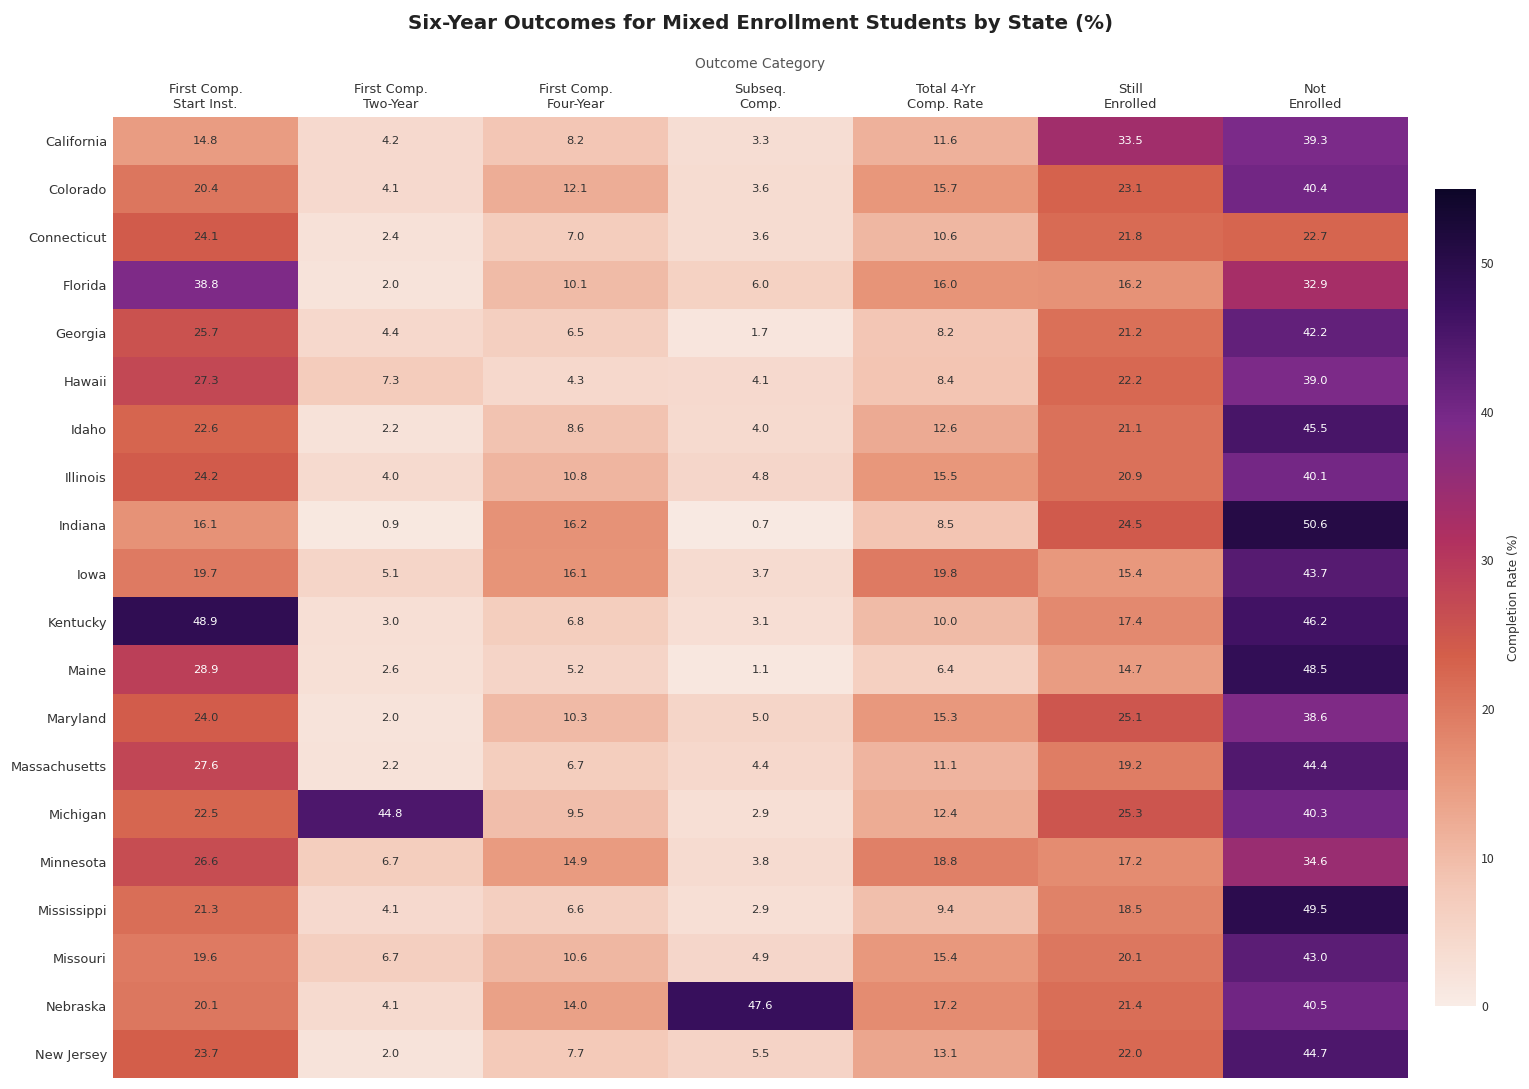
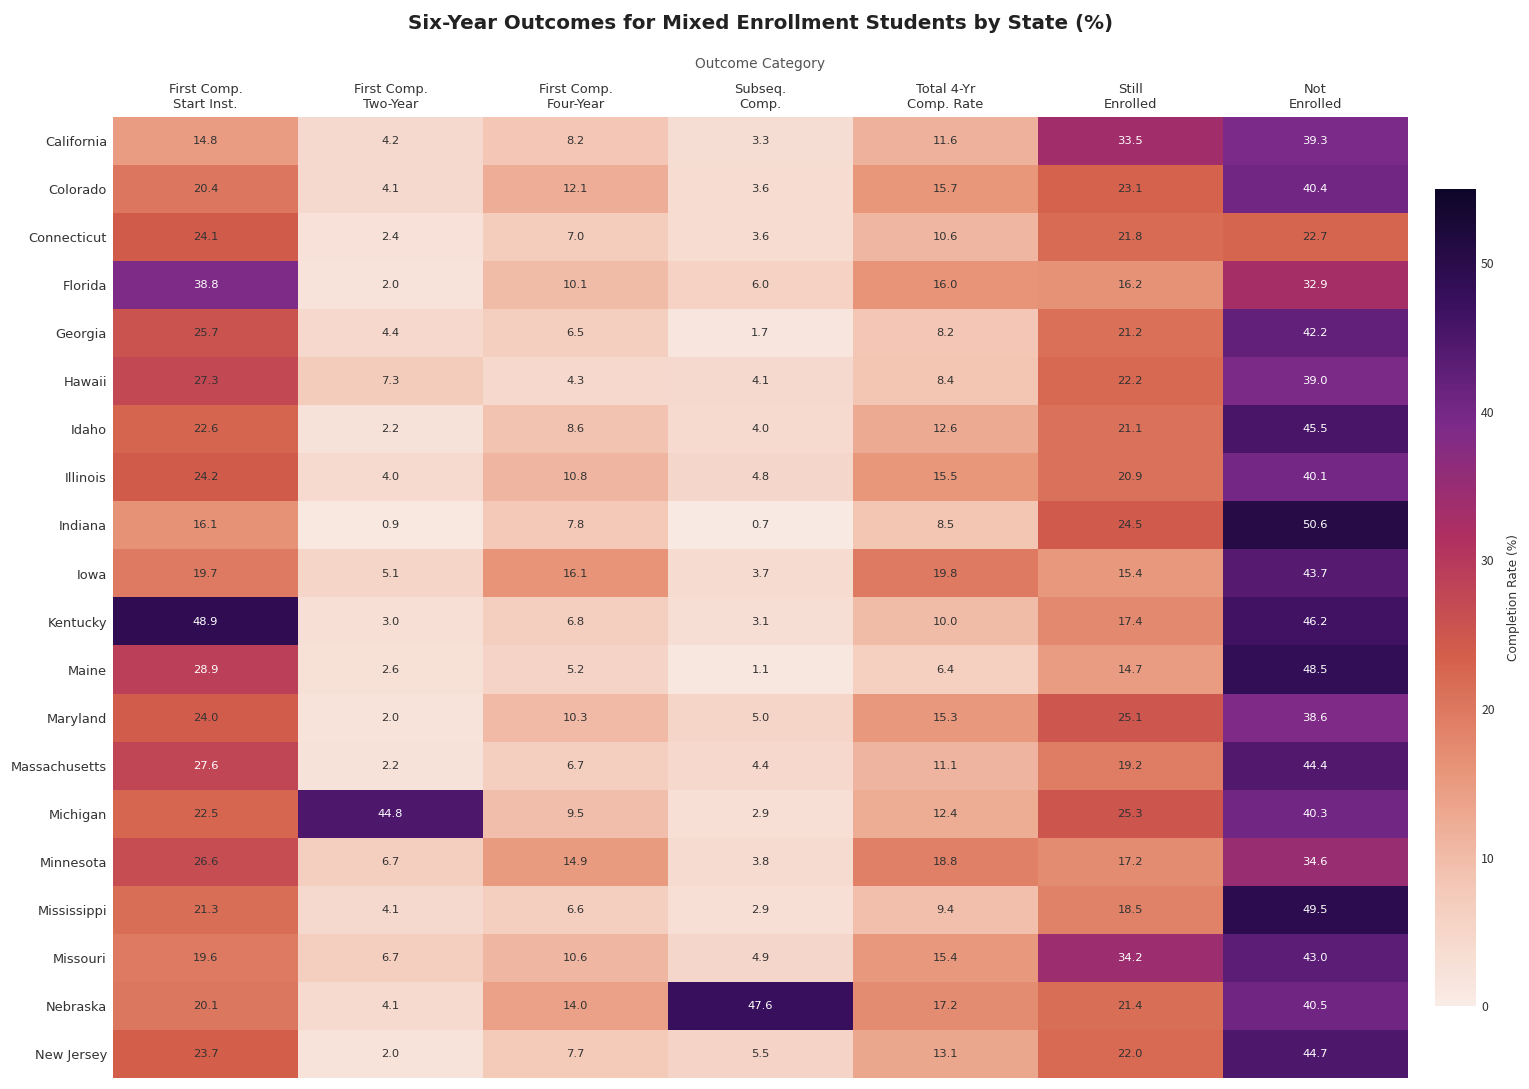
Indiana, First Comp. Four-Year: 16.2 -> 7.8
Missouri, Still Enrolled: 20.1 -> 34.2
